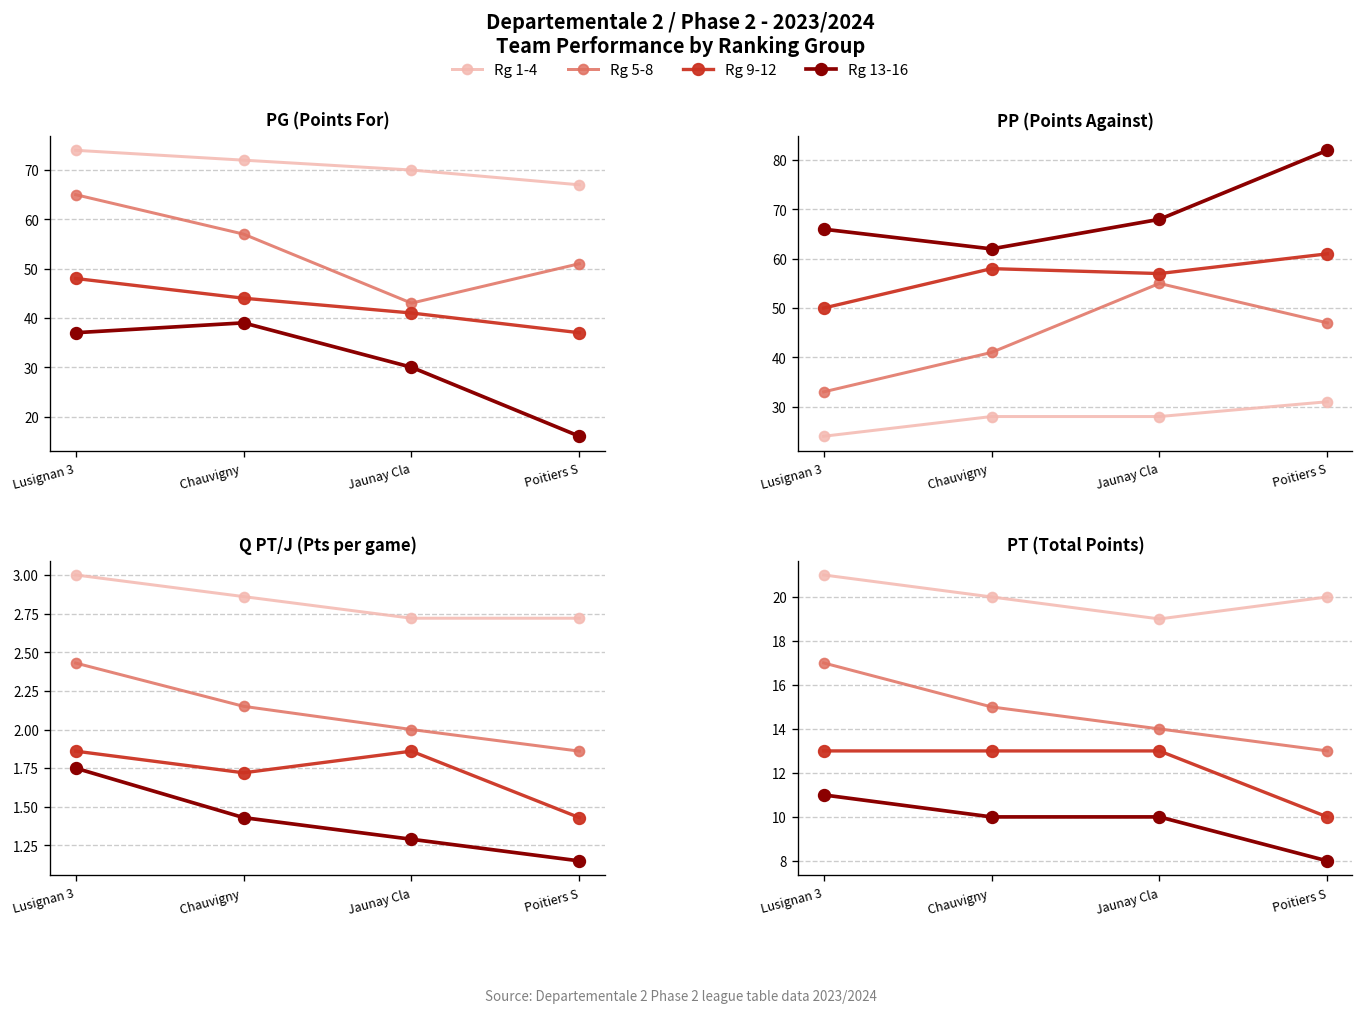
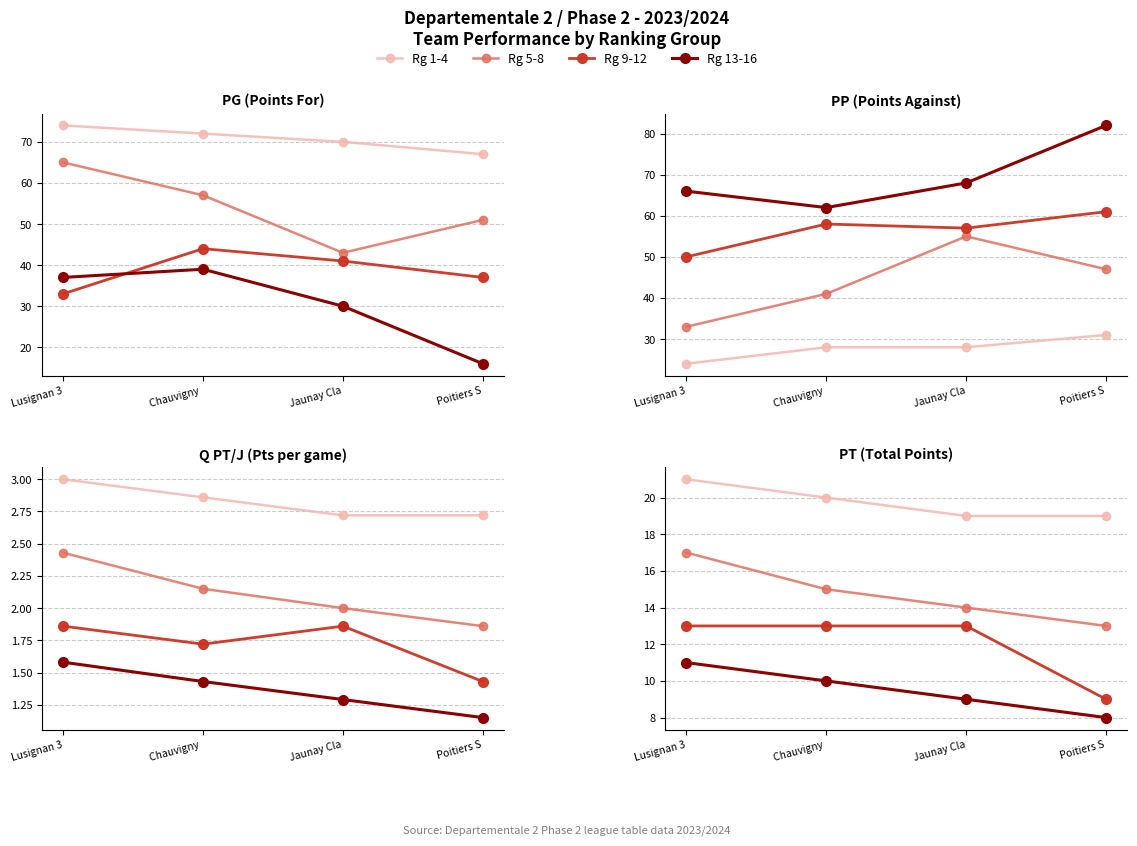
PG (Points For), Rg 9-12, Lusignan 3: 48 -> 33
Q PT/J (Pts per game), Rg 13-16, Lusignan 3: 1.75 -> 1.58
PT (Total Points), Rg 13-16, Jaunay Cla: 10 -> 9
PT (Total Points), Rg 1-4, Poitiers S: 20 -> 19
PT (Total Points), Rg 9-12, Poitiers S: 10 -> 9
